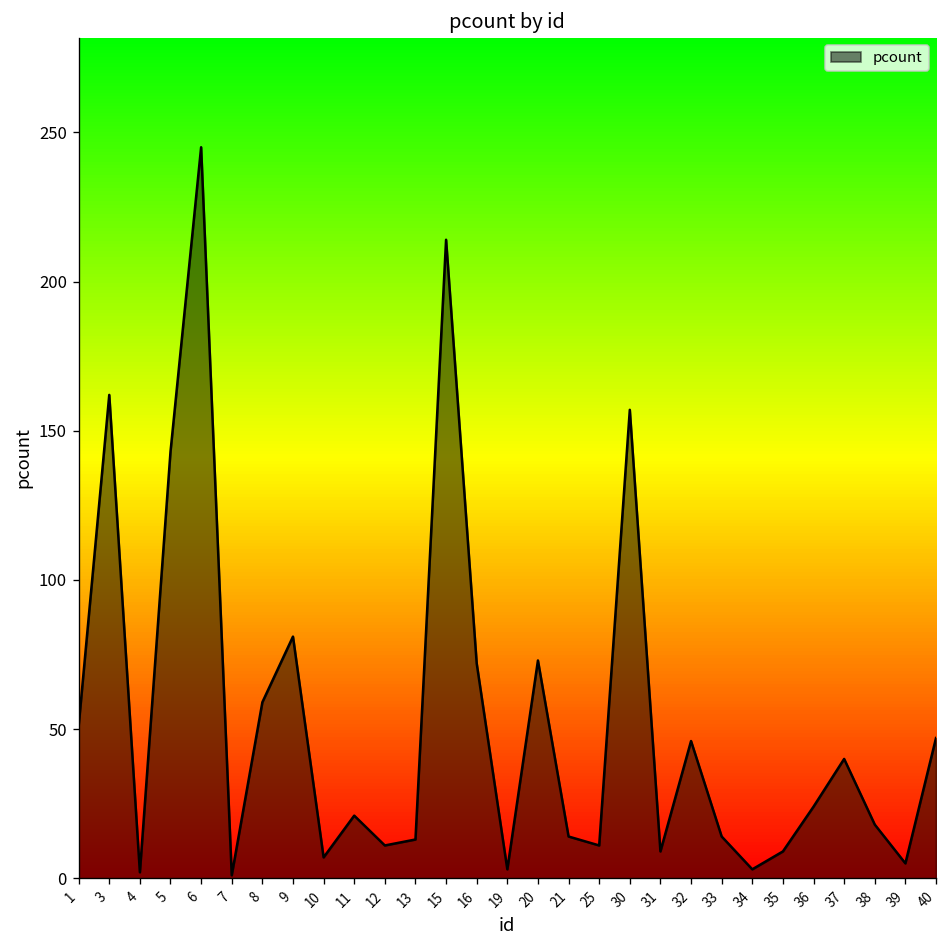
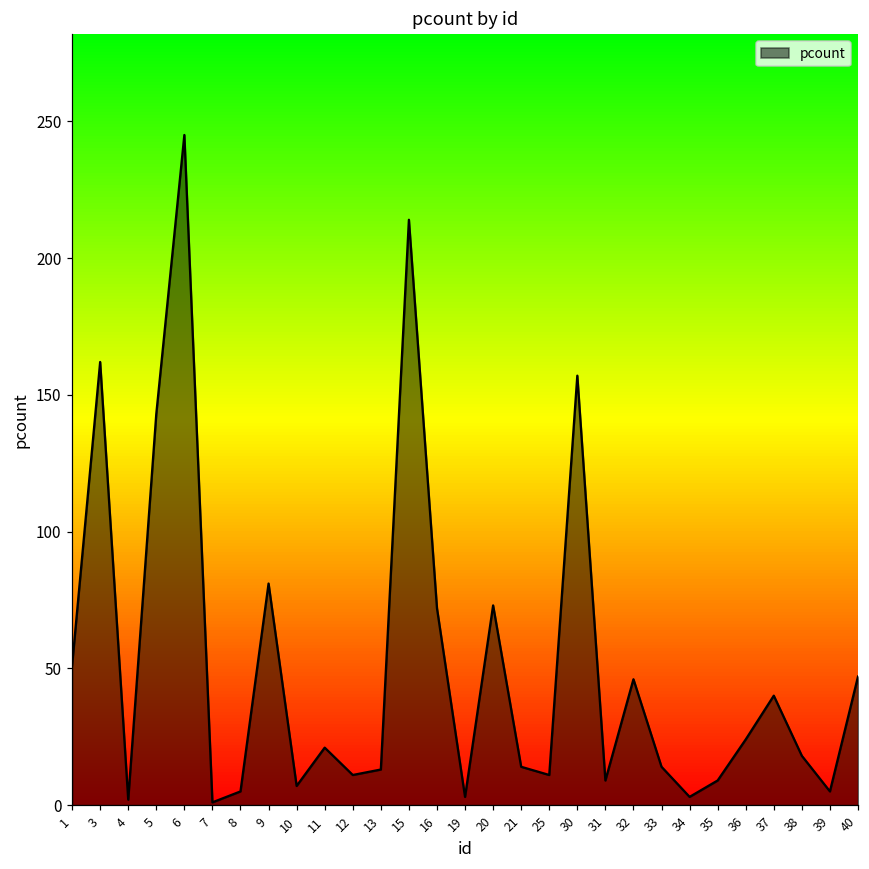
8: 59 -> 5
